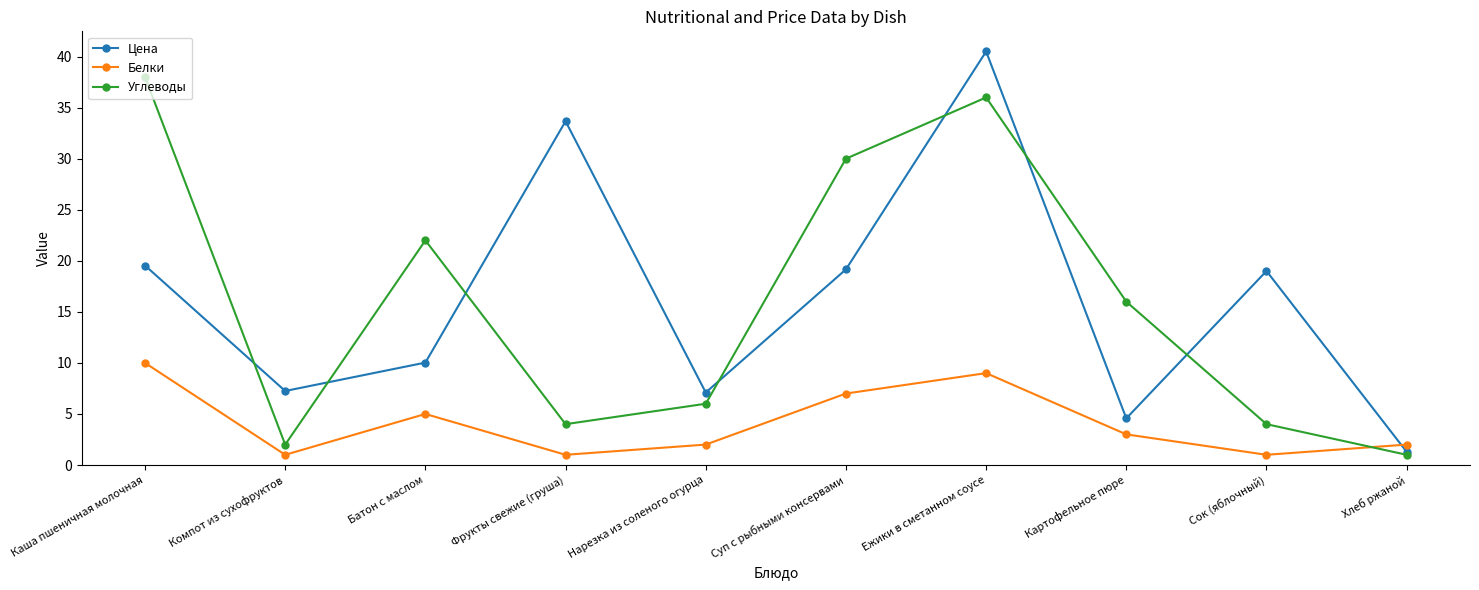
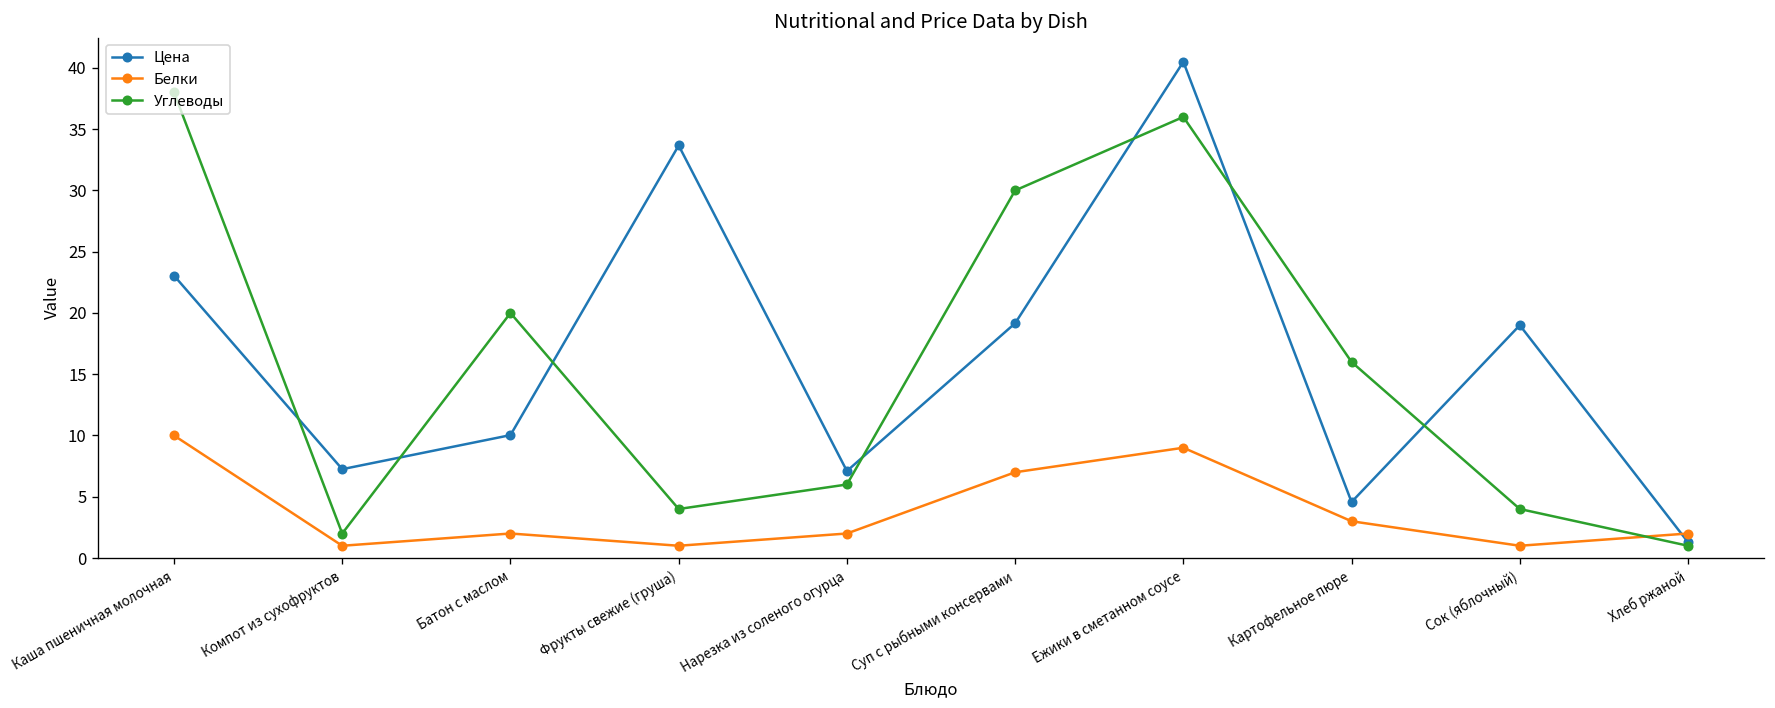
Цена, Каша пшеничная молочная: 19.5 -> 23.1
Белки, Батон с маслом: 5 -> 2
Углеводы, Батон с маслом: 22 -> 20
